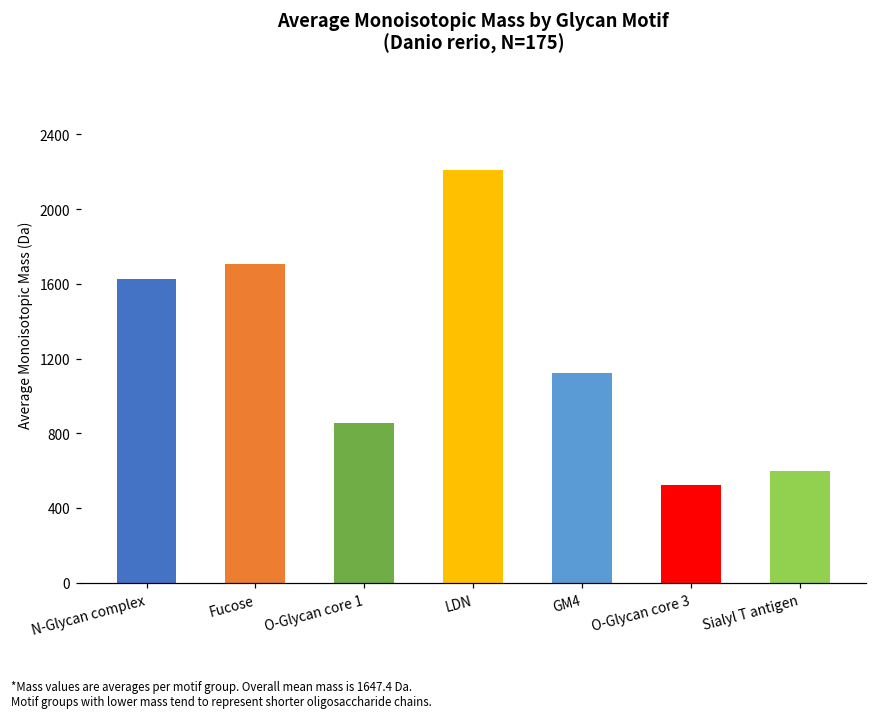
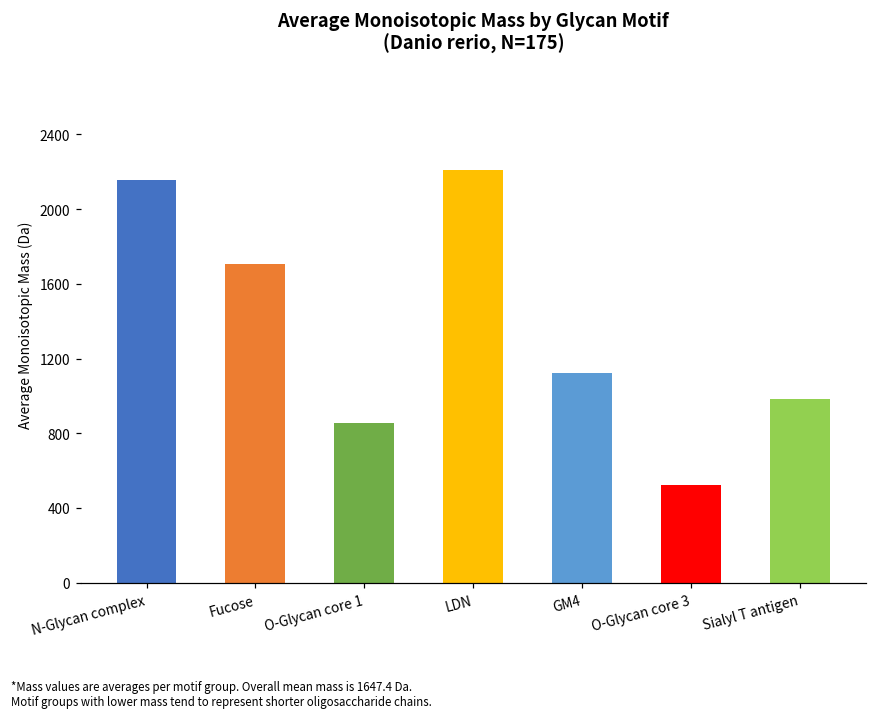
N-Glycan complex: 1620 -> 2160
Sialyl T antigen: 600 -> 980
